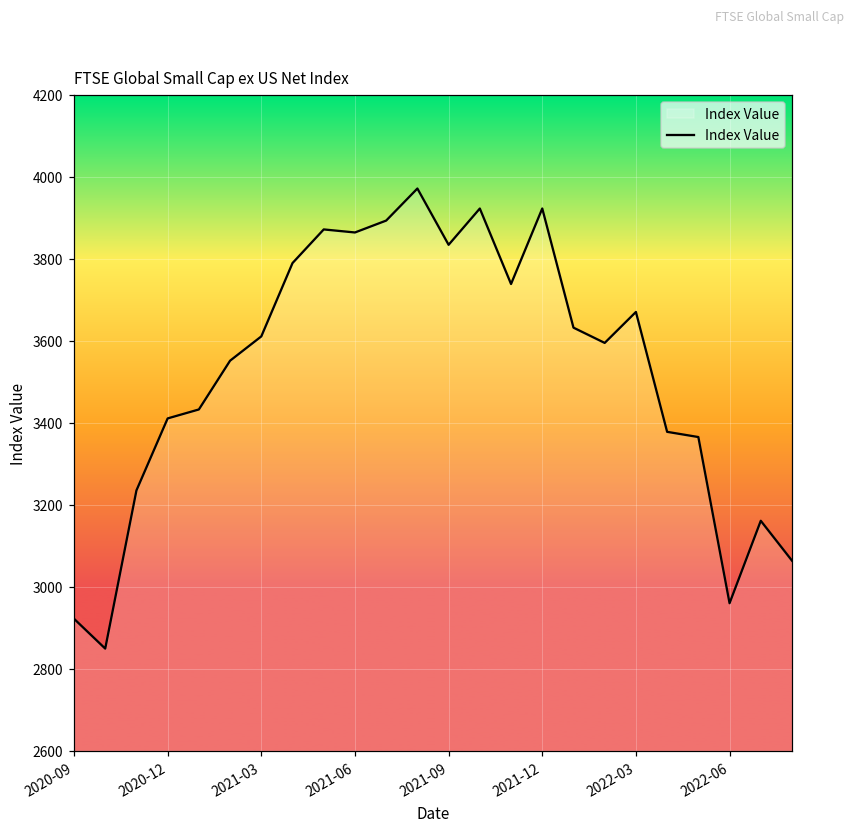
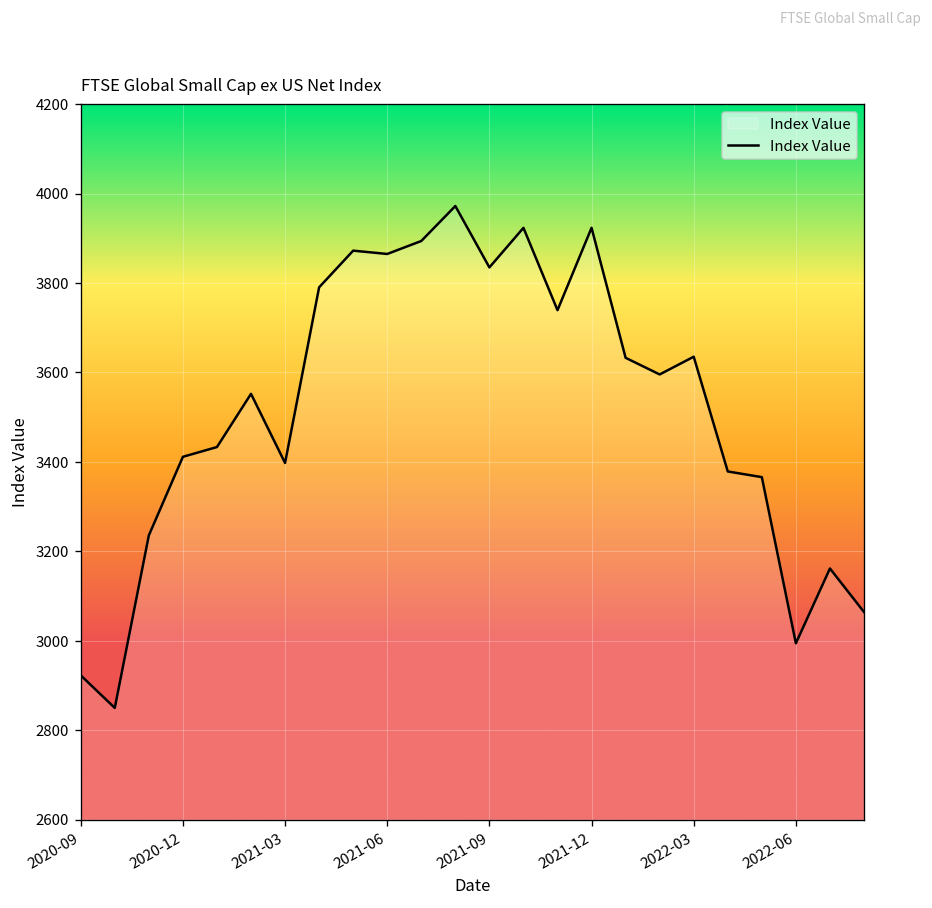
2021-03: 3610 -> 3400
2022-03: 3670 -> 3640
2022-06: 2960 -> 2990
